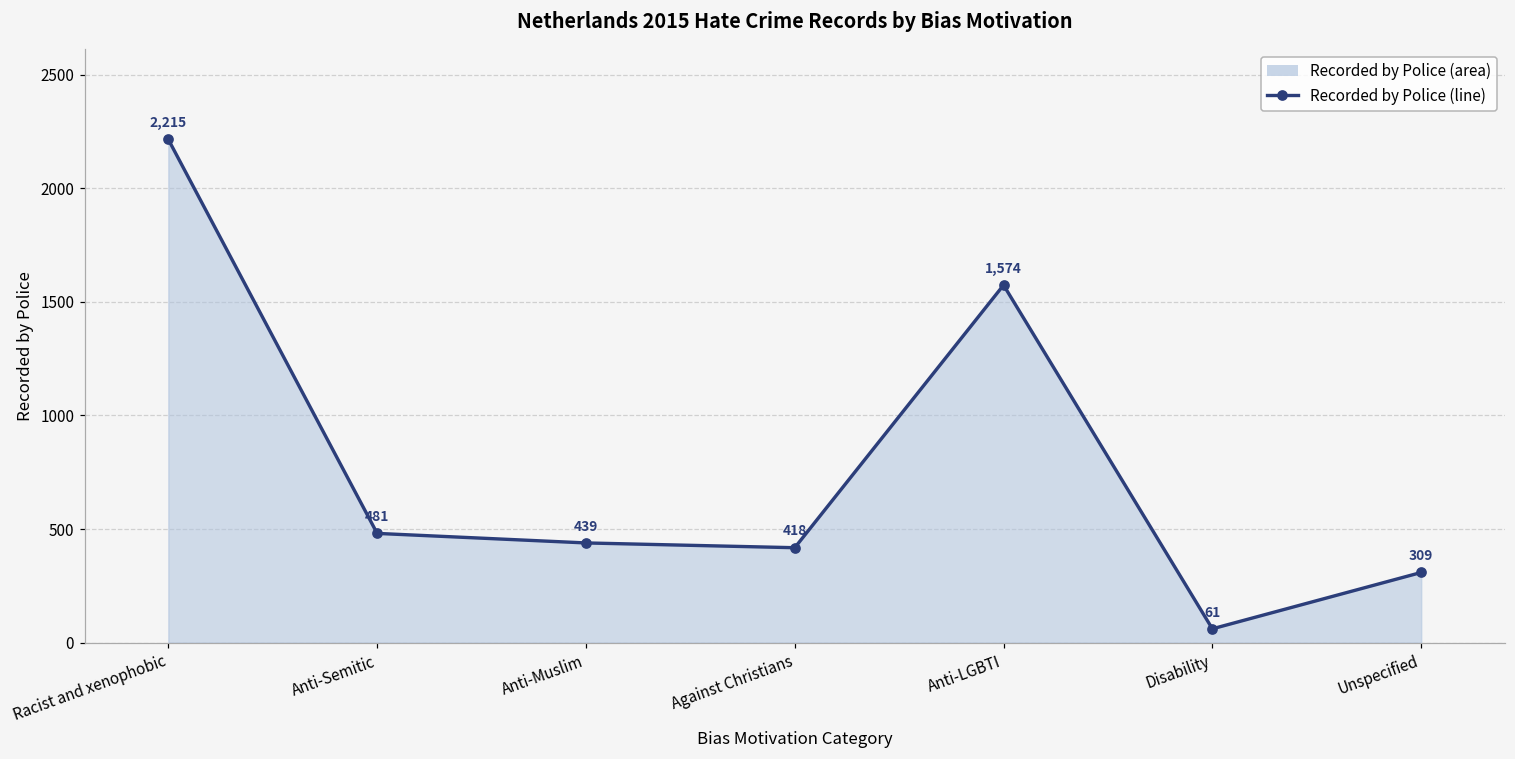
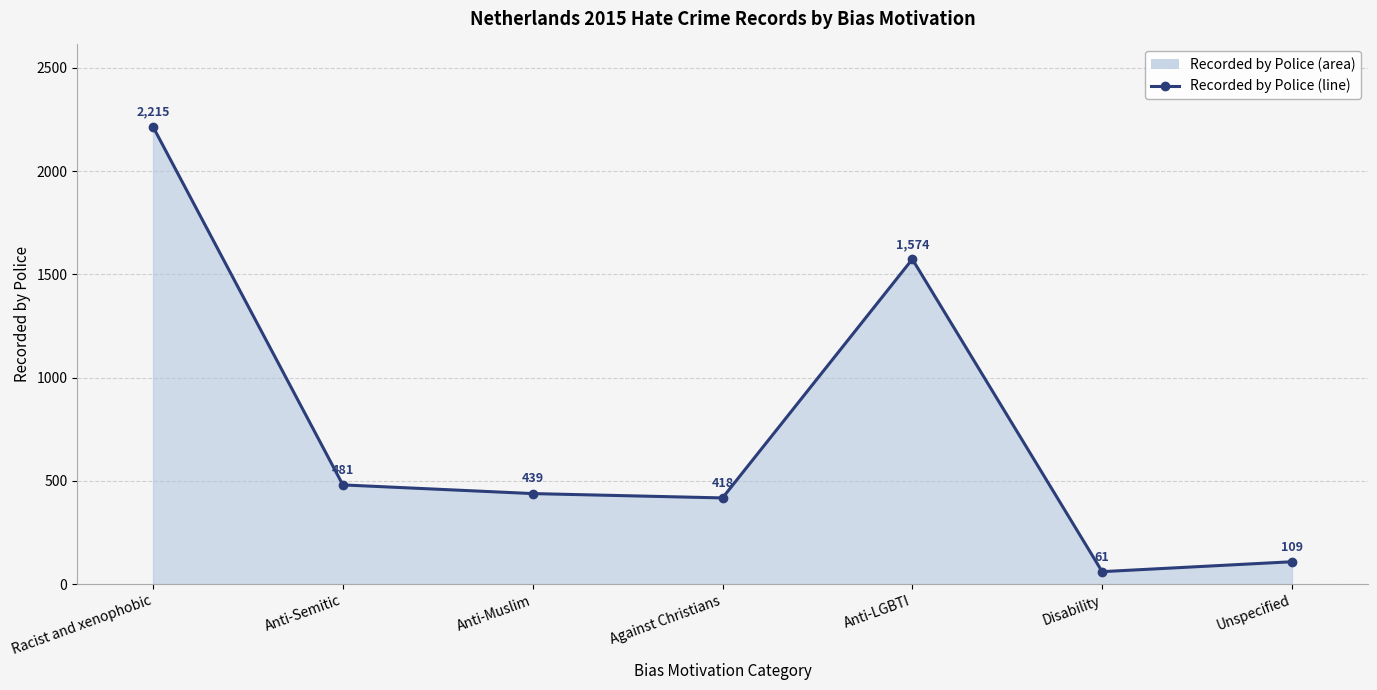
Unspecified: 309 -> 109
